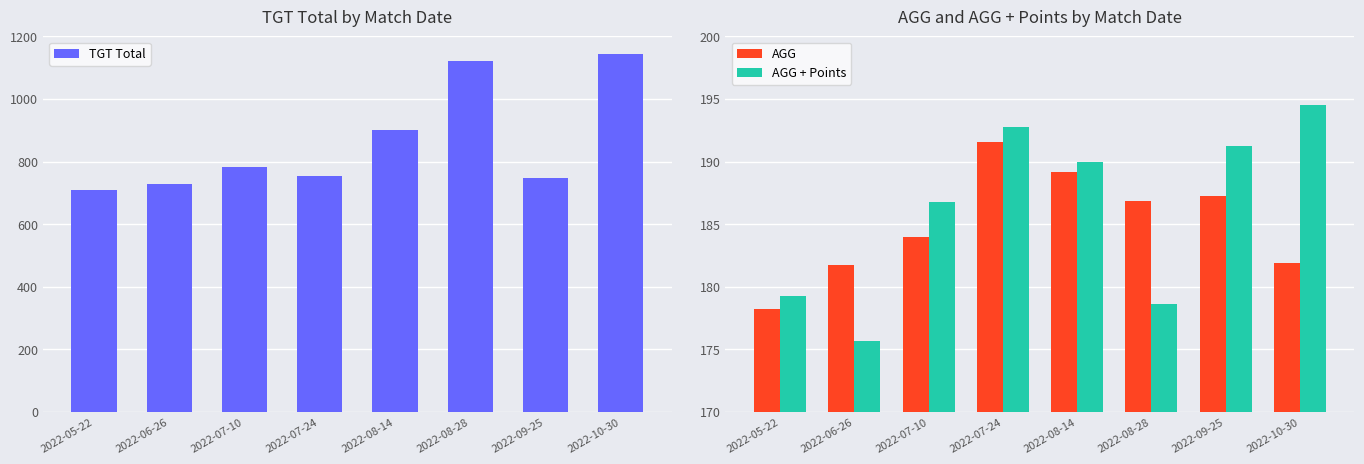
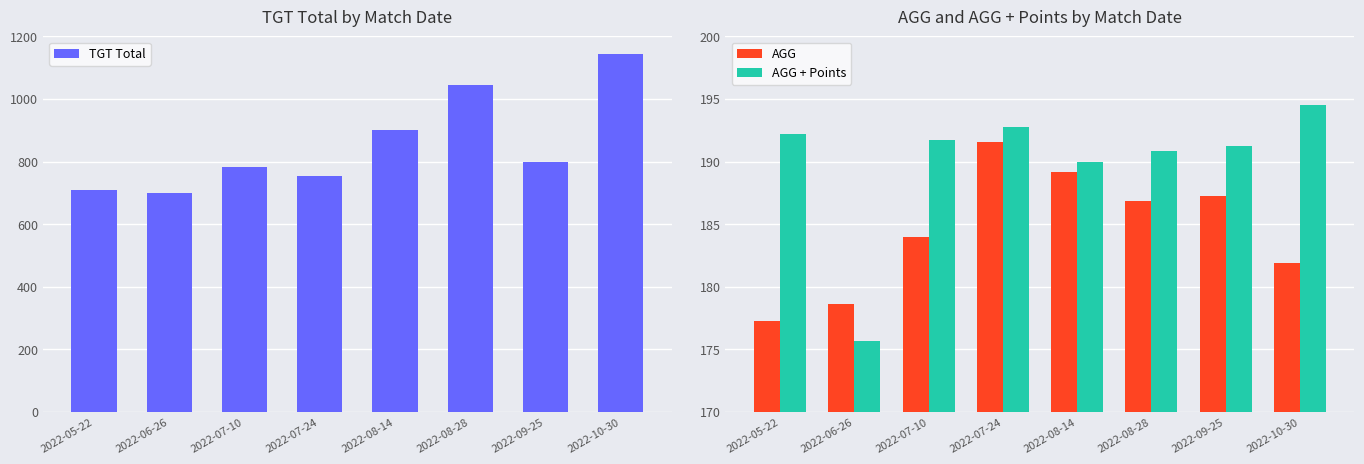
TGT Total by Match Date, 2022-06-26: 730 -> 700
TGT Total by Match Date, 2022-08-28: 1120 -> 1050
TGT Total by Match Date, 2022-09-25: 750 -> 800
AGG and AGG + Points by Match Date, AGG, 2022-05-22: 178.2 -> 177.3
AGG and AGG + Points by Match Date, AGG + Points, 2022-05-22: 179.3 -> 192.2
AGG and AGG + Points by Match Date, AGG, 2022-06-26: 181.8 -> 178.6
AGG and AGG + Points by Match Date, AGG + Points, 2022-07-10: 186.8 -> 191.8
AGG and AGG + Points by Match Date, AGG + Points, 2022-08-28: 178.6 -> 190.8
